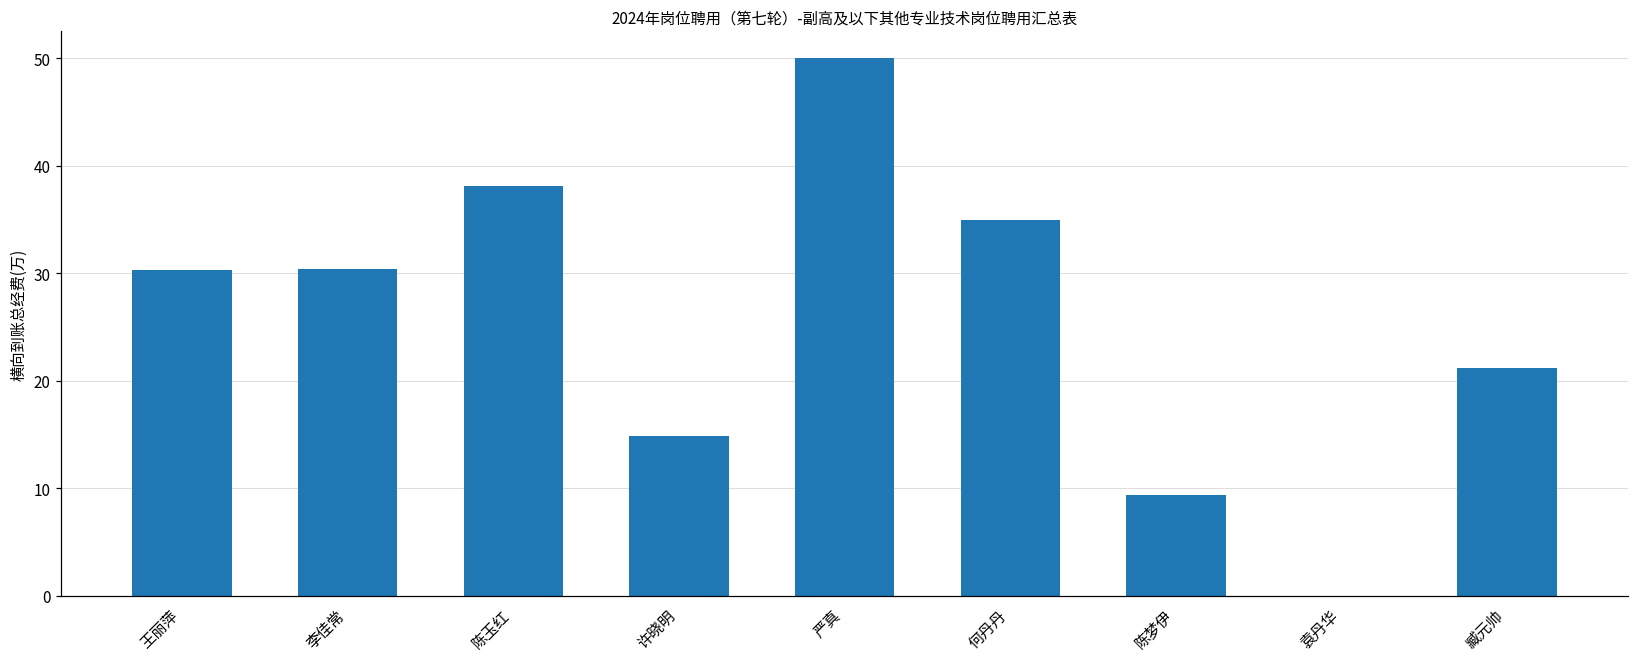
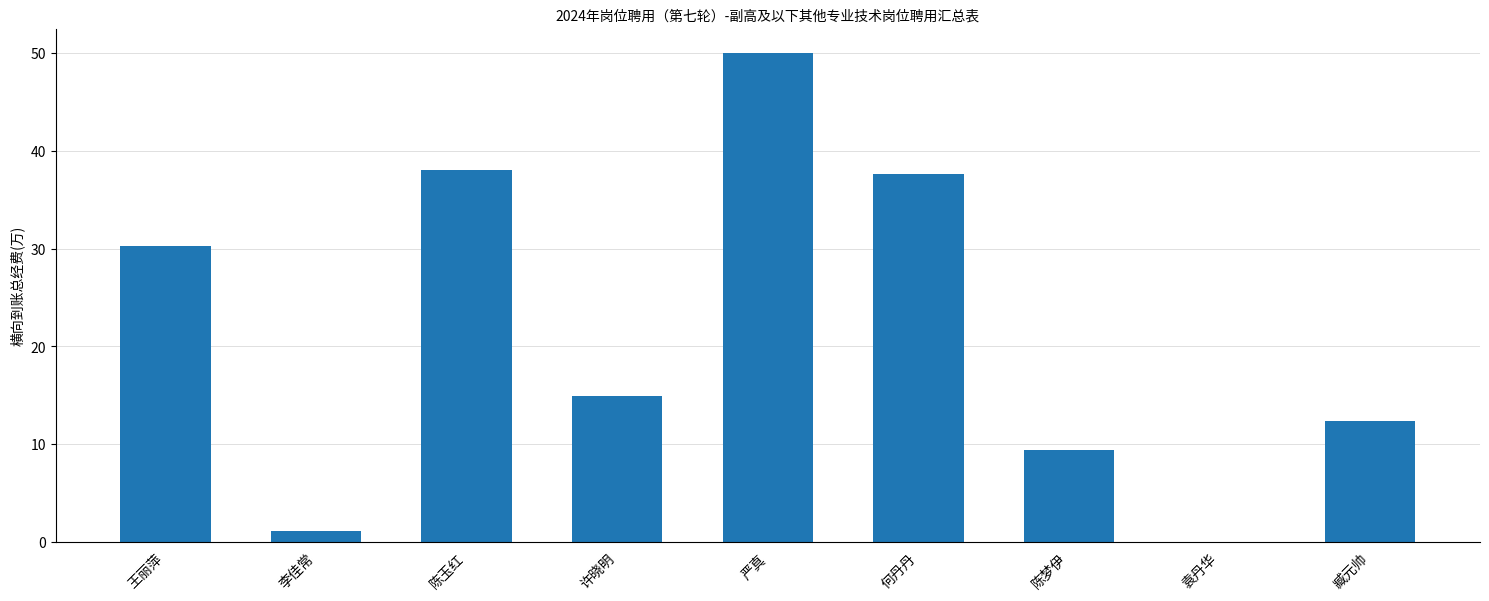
李佳常: 30 -> 1
何丹丹: 35 -> 38
臧元帅: 21 -> 12
